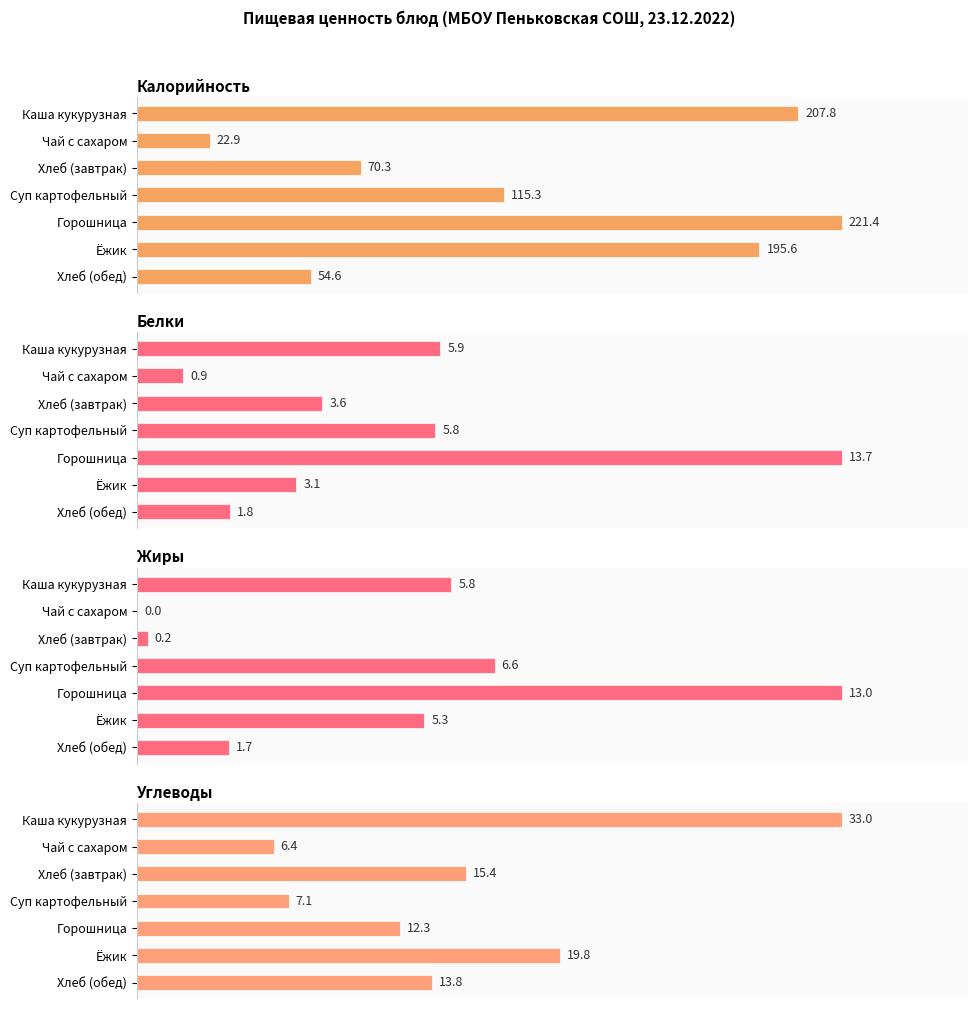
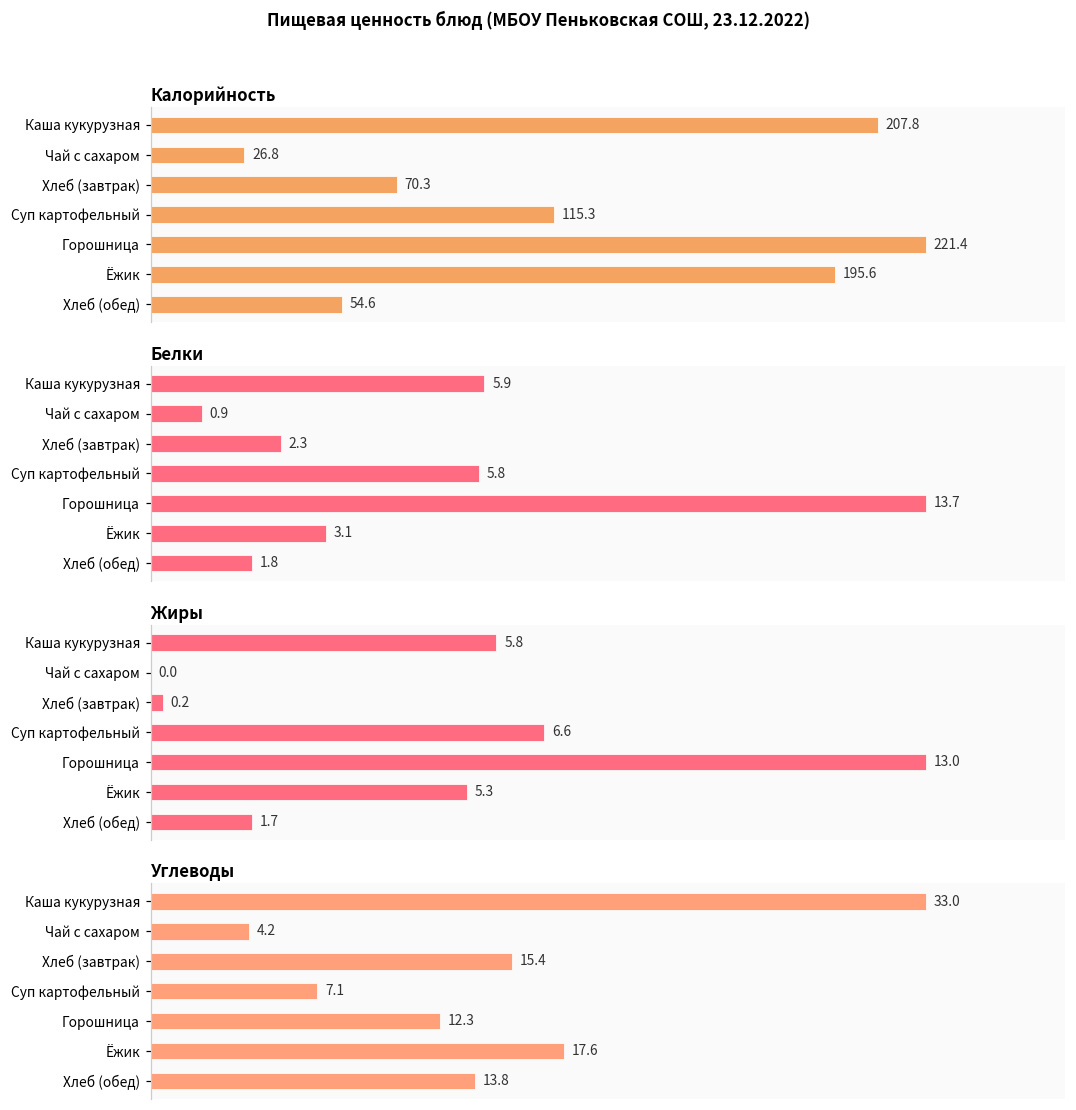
Калорийность, Чай с сахаром: 22.9 -> 26.8
Белки, Хлеб (завтрак): 3.6 -> 2.3
Углеводы, Чай с сахаром: 6.4 -> 4.2
Углеводы, Ёжик: 19.8 -> 17.6
